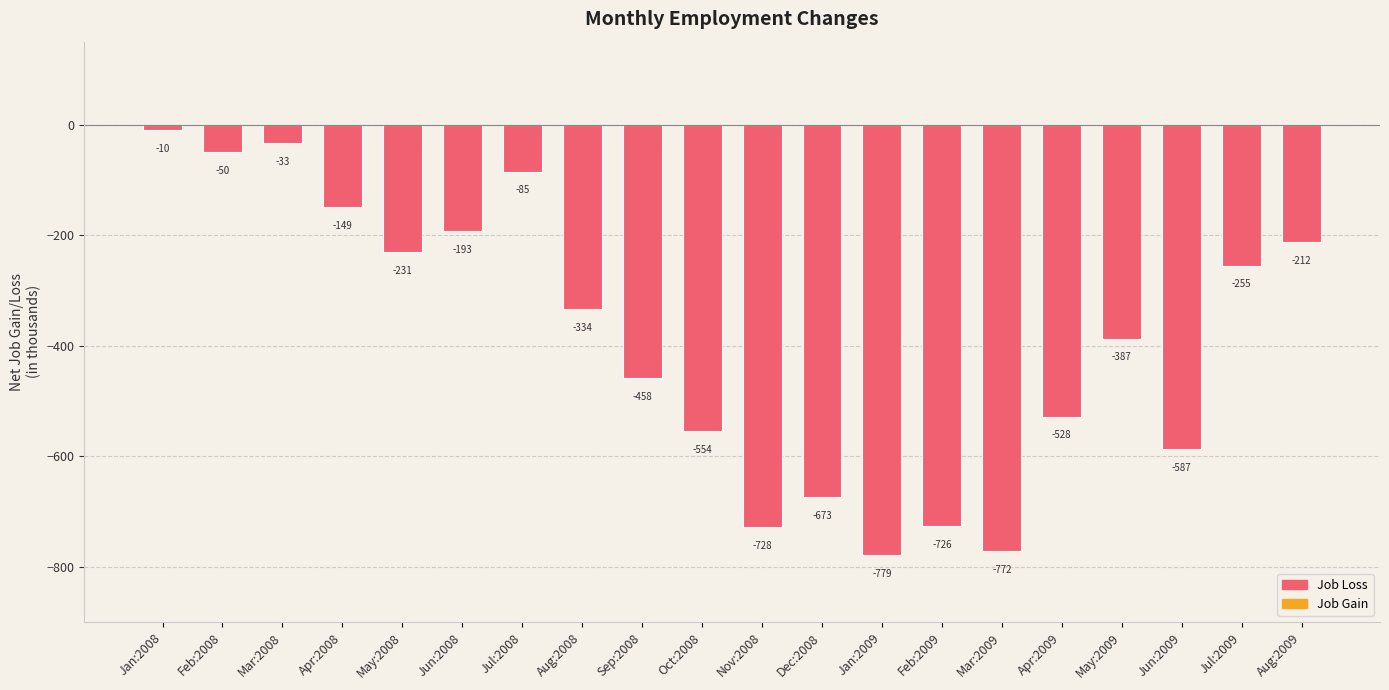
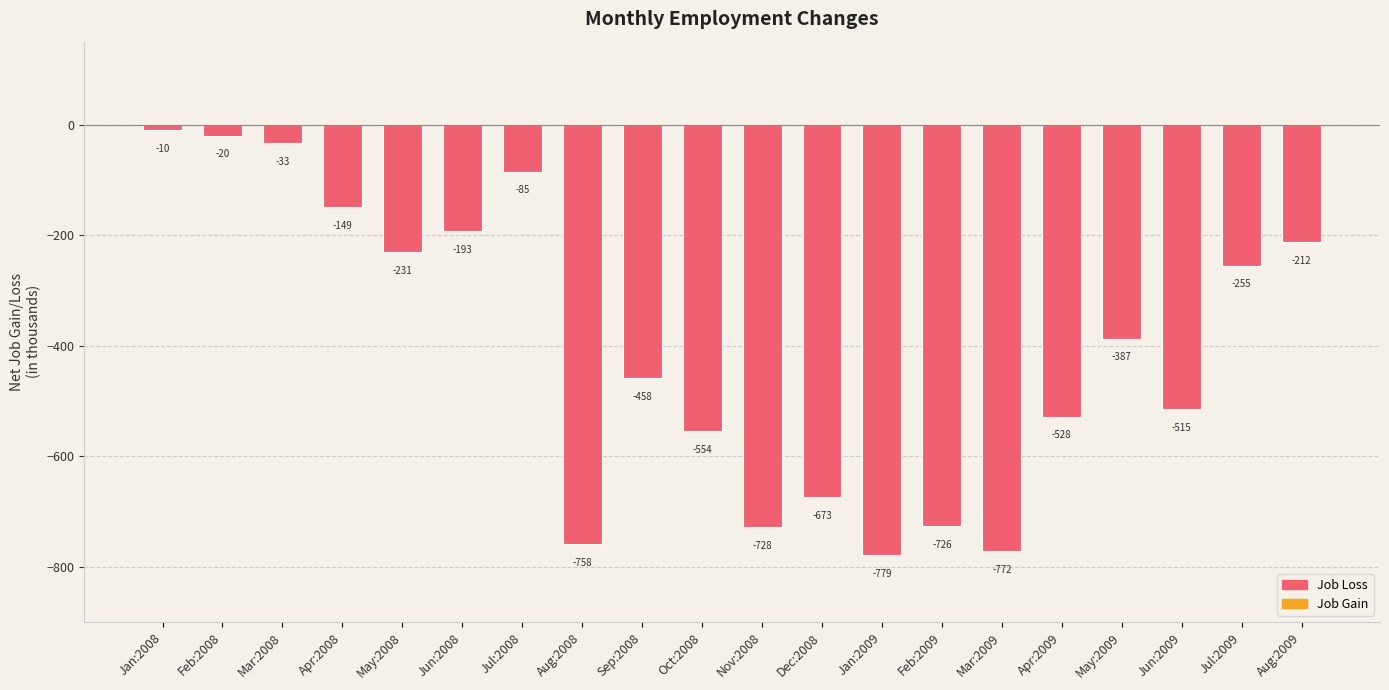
Feb:2008: -50 -> -20
Aug:2008: -334 -> -758
Jun:2009: -587 -> -515
